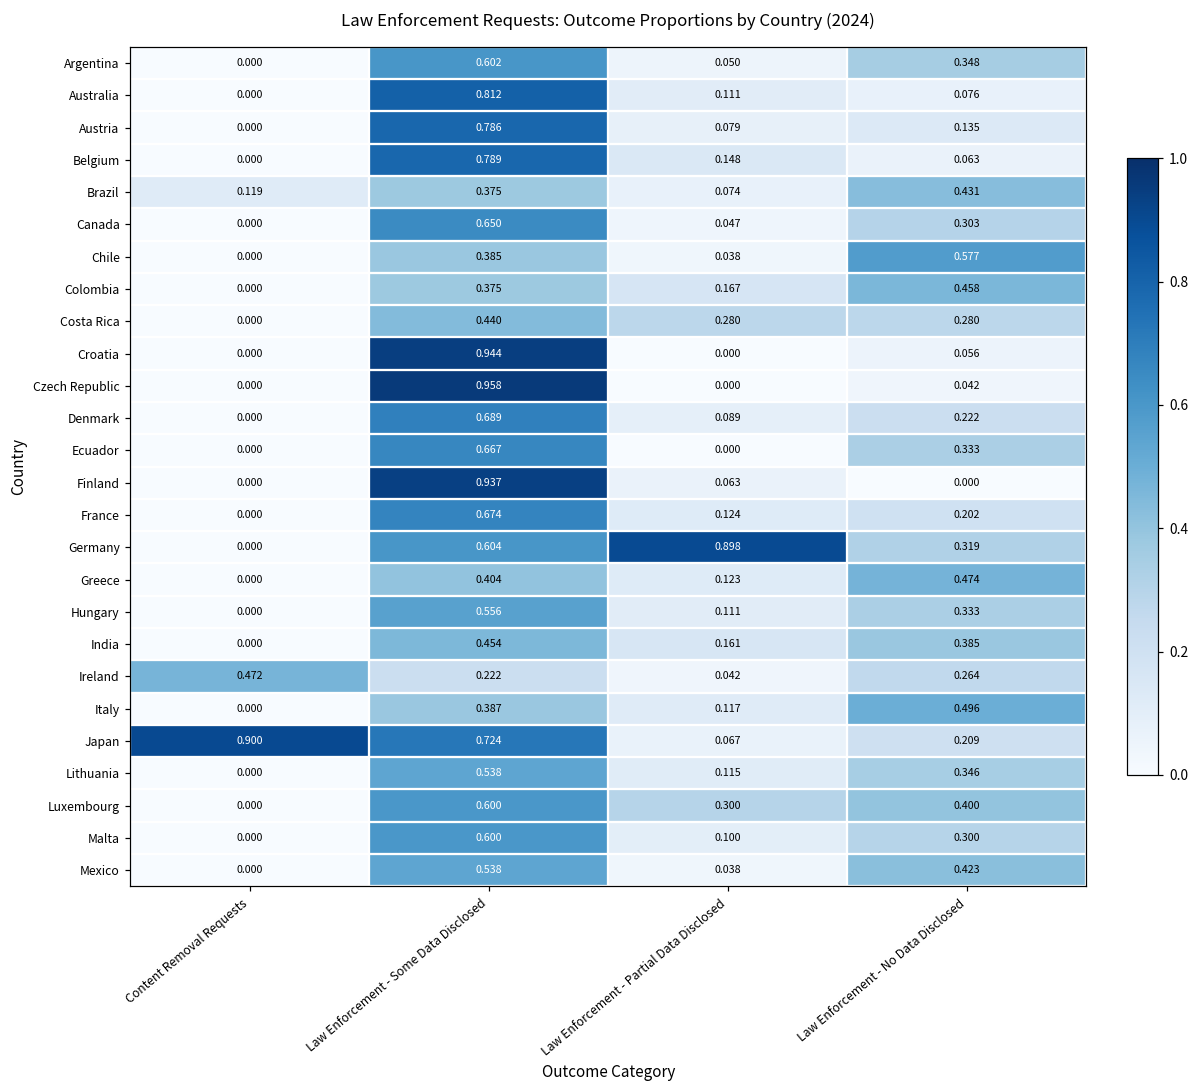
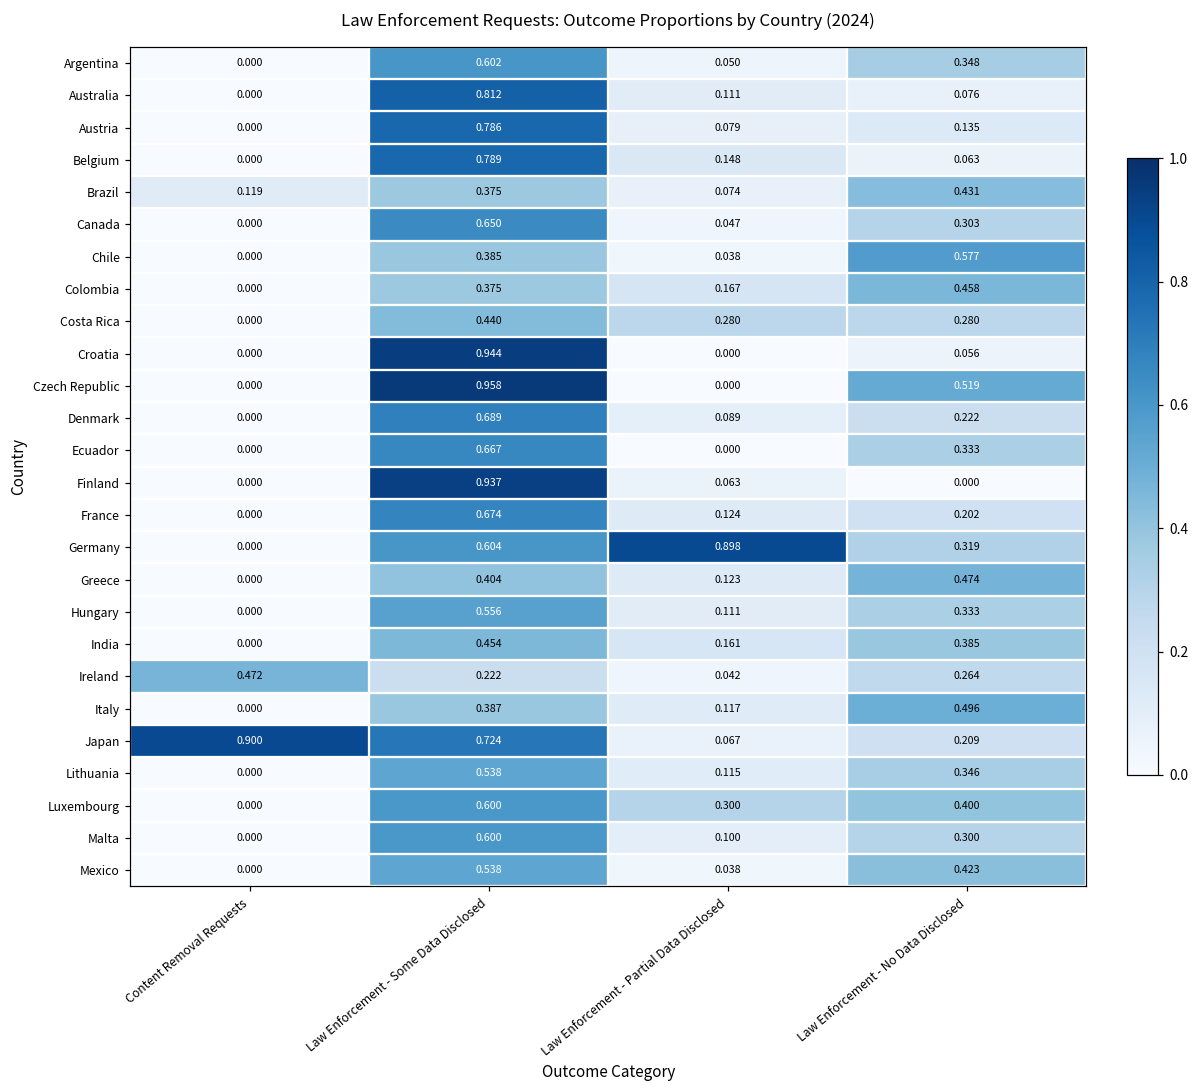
Czech Republic, Law Enforcement - No Data Disclosed: 0.042 -> 0.519
